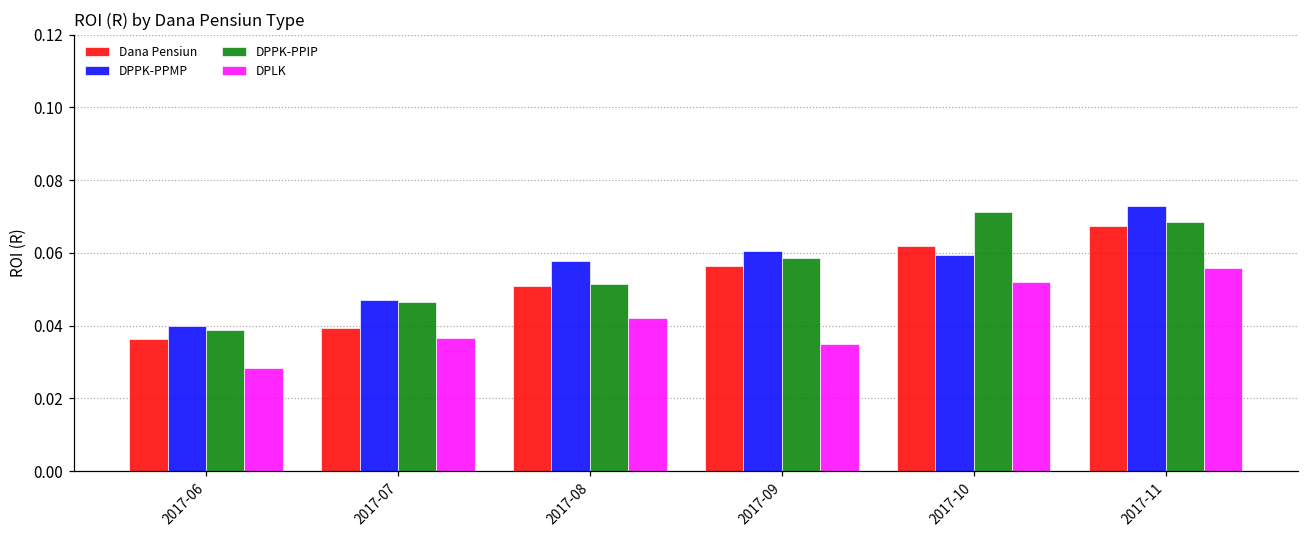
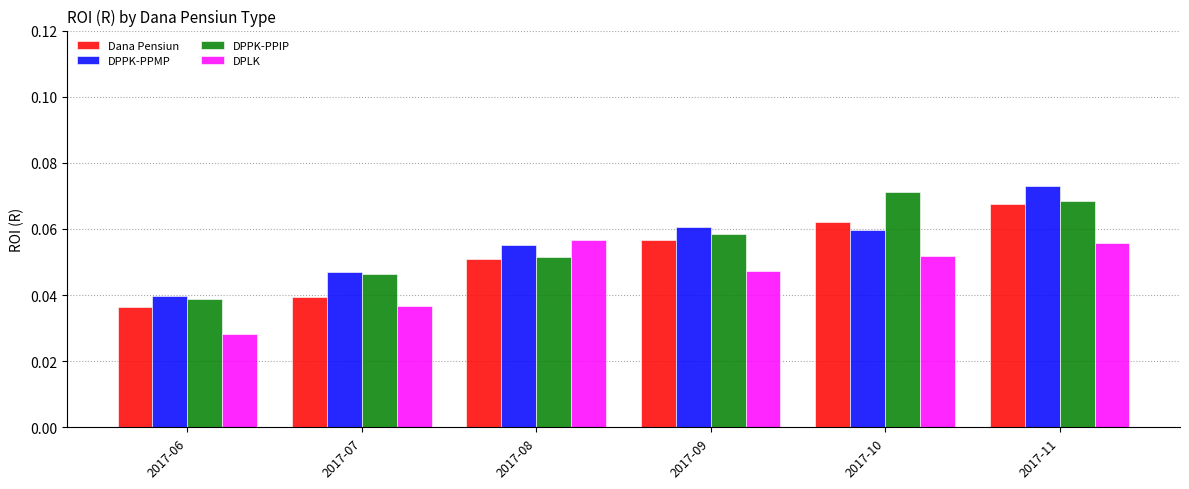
DPPK-PPMP, 2017-08: 0.058 -> 0.055
DPLK, 2017-08: 0.042 -> 0.057
DPLK, 2017-09: 0.035 -> 0.047
